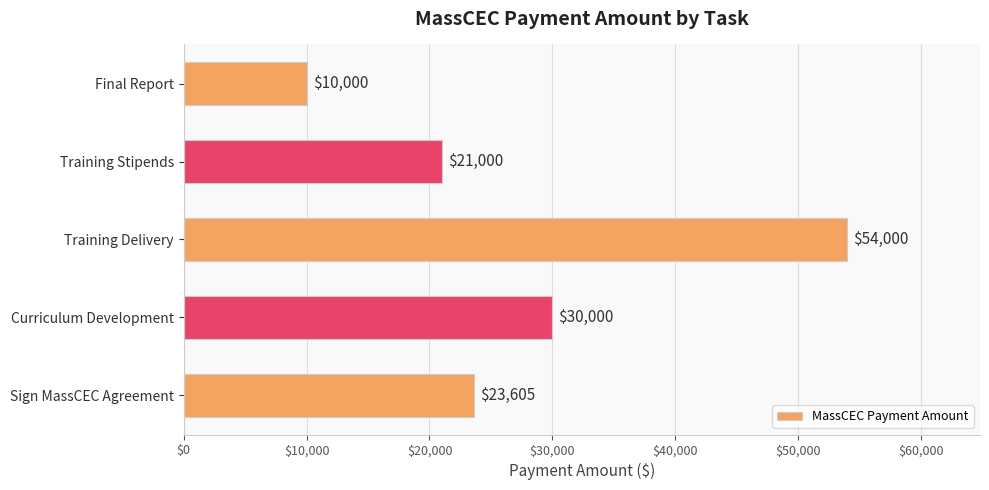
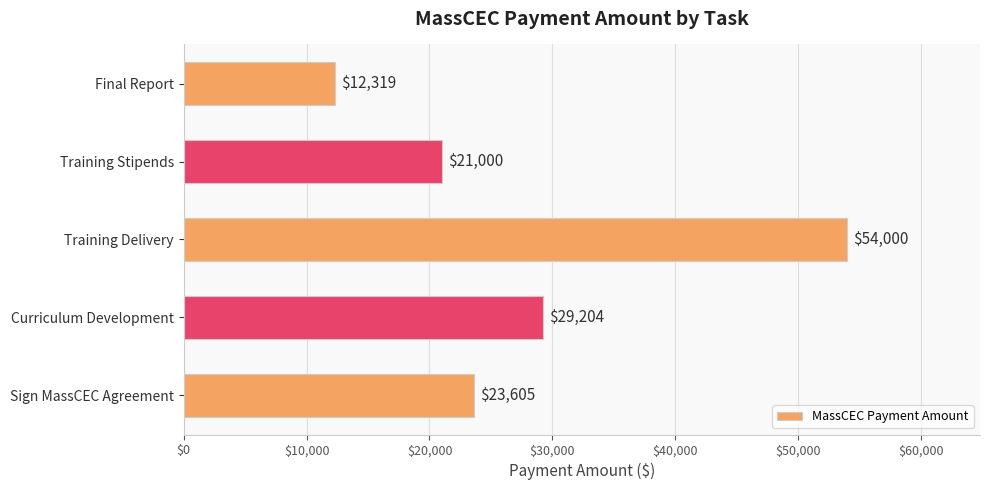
Final Report: $10,000 -> $12,319
Curriculum Development: $30,000 -> $29,204
